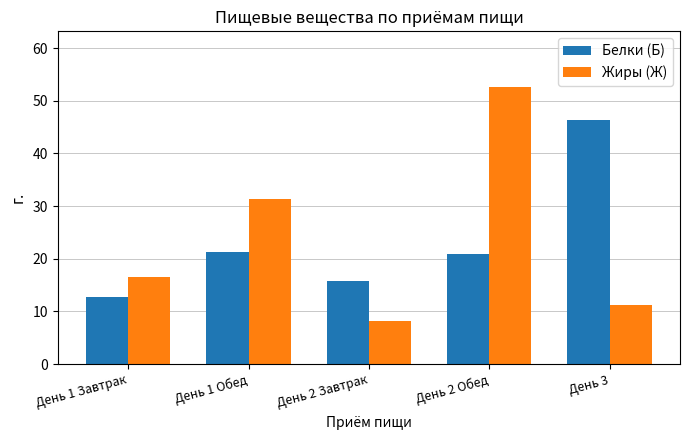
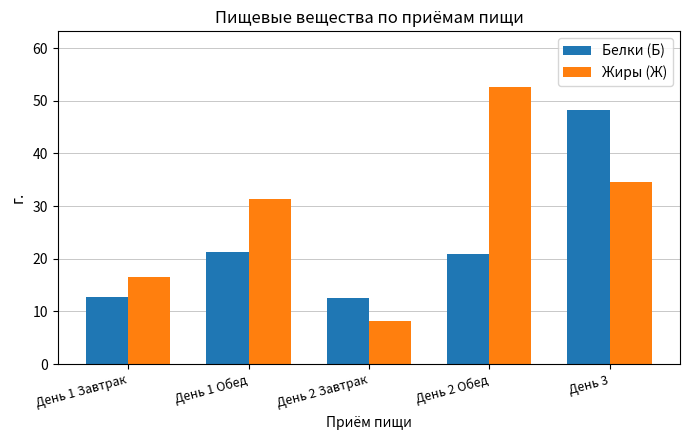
Белки (Б), День 2 Завтрак: 16 -> 13
Белки (Б), День 3: 46 -> 48
Жиры (Ж), День 3: 11 -> 35
